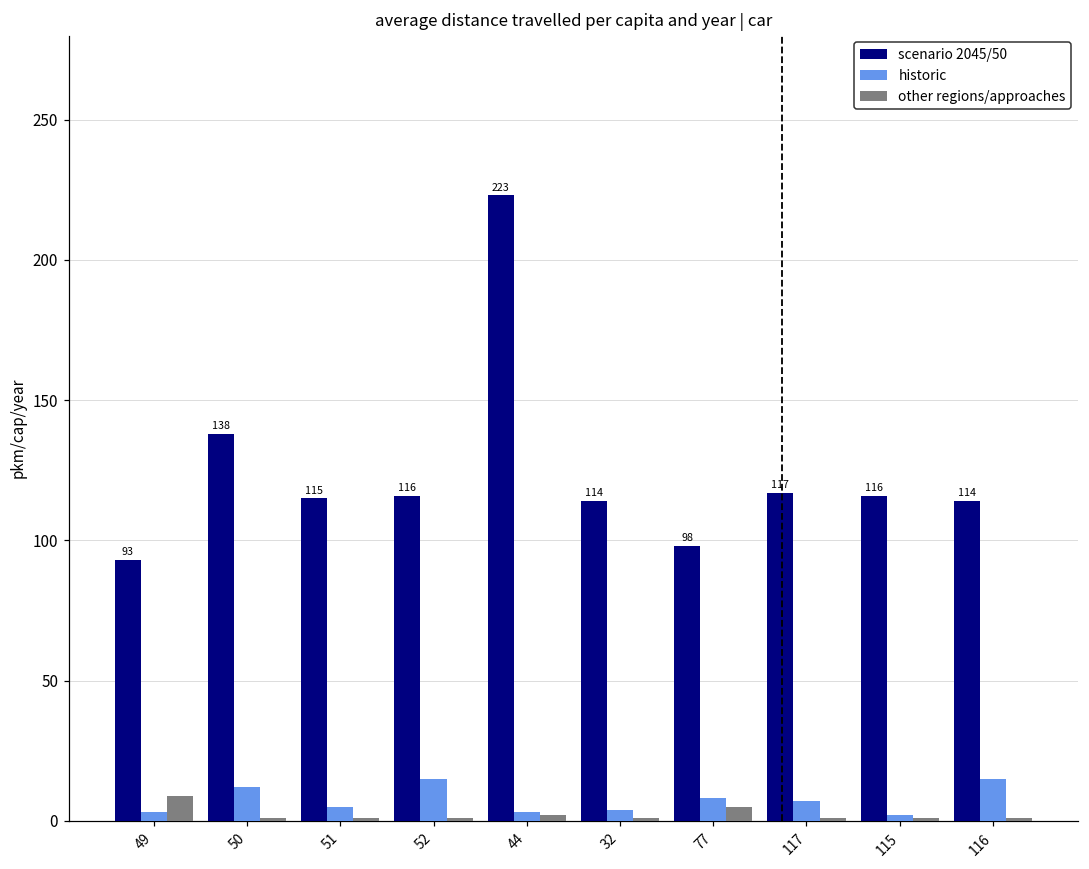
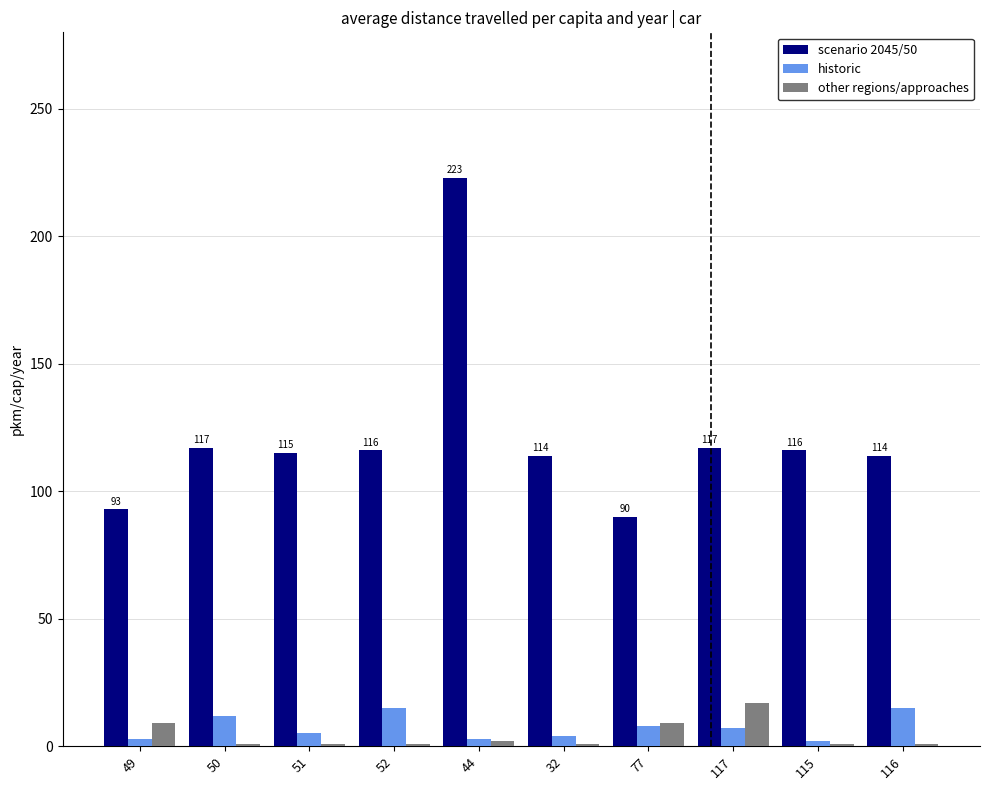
scenario 2045/50, 50: 138 -> 117
scenario 2045/50, 77: 98 -> 90
other regions/approaches, 77: 5 -> 9
other regions/approaches, 117: 1 -> 17
